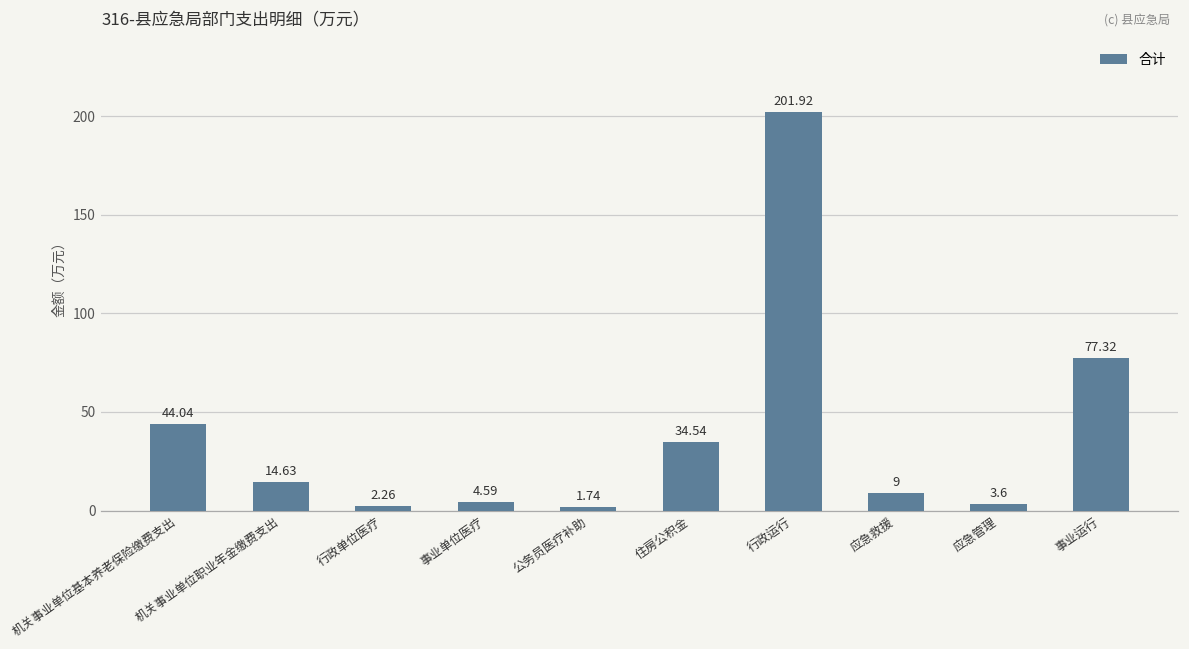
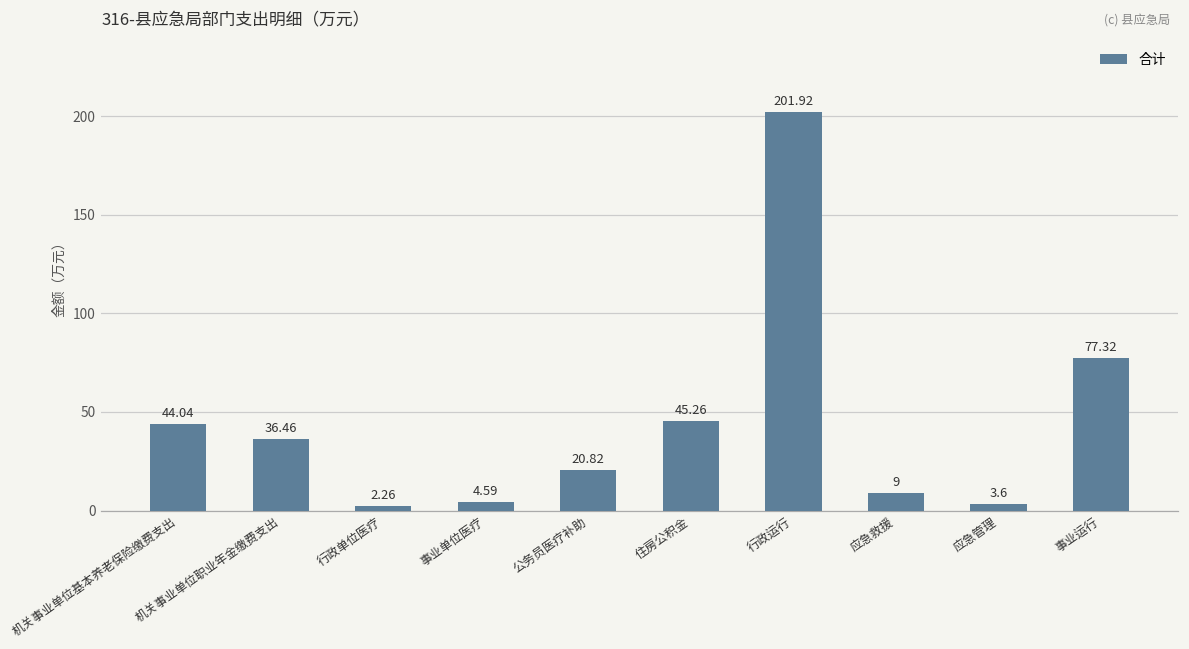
机关事业单位职业年金缴费支出: 14.63 -> 36.46
公务员医疗补助: 1.74 -> 20.82
住房公积金: 34.54 -> 45.26
